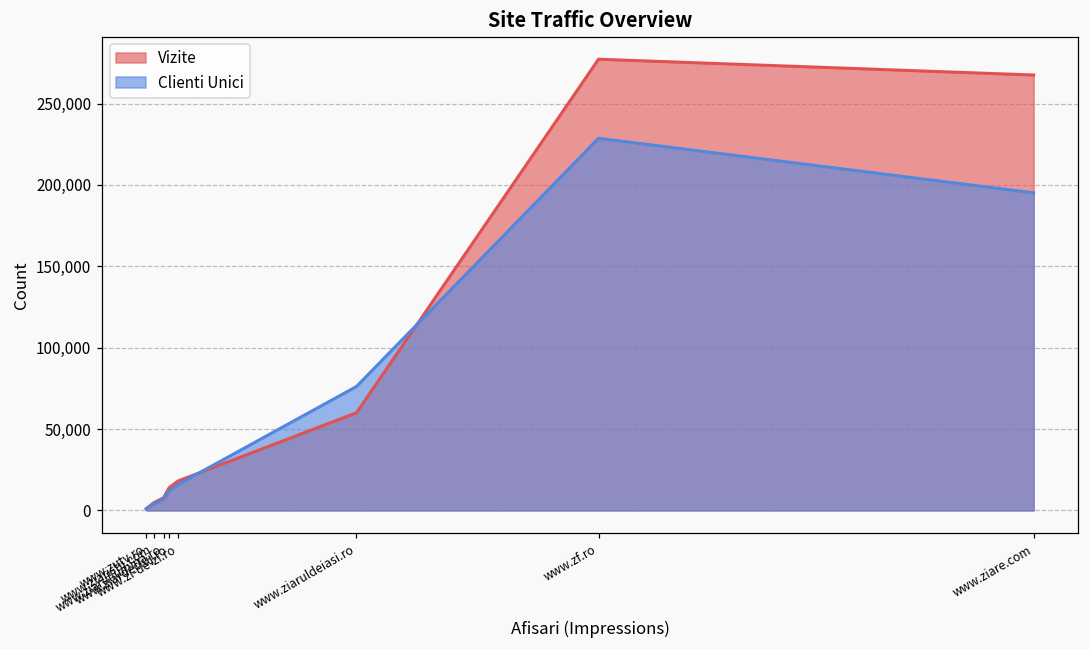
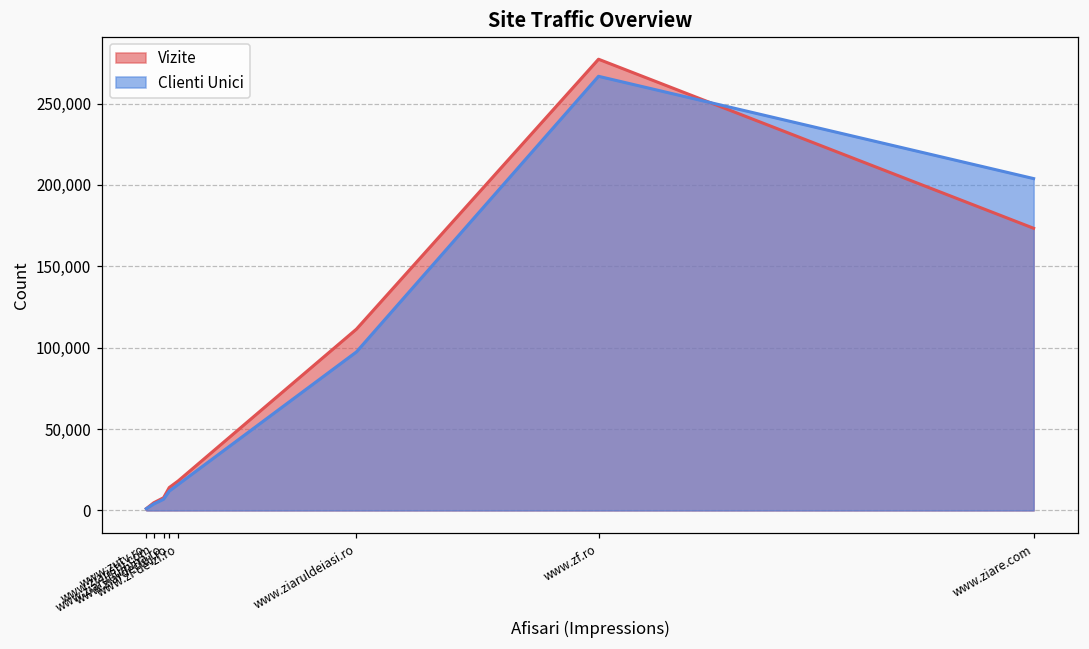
Vizite, www.ziaruldeiasi.ro: 60,000 -> 111,000
Clienti Unici, www.ziaruldeiasi.ro: 76,000 -> 97,000
Clienti Unici, www.zf.ro: 229,000 -> 267,000
Vizite, www.ziare.com: 268,000 -> 173,000
Clienti Unici, www.ziare.com: 195,000 -> 204,000
